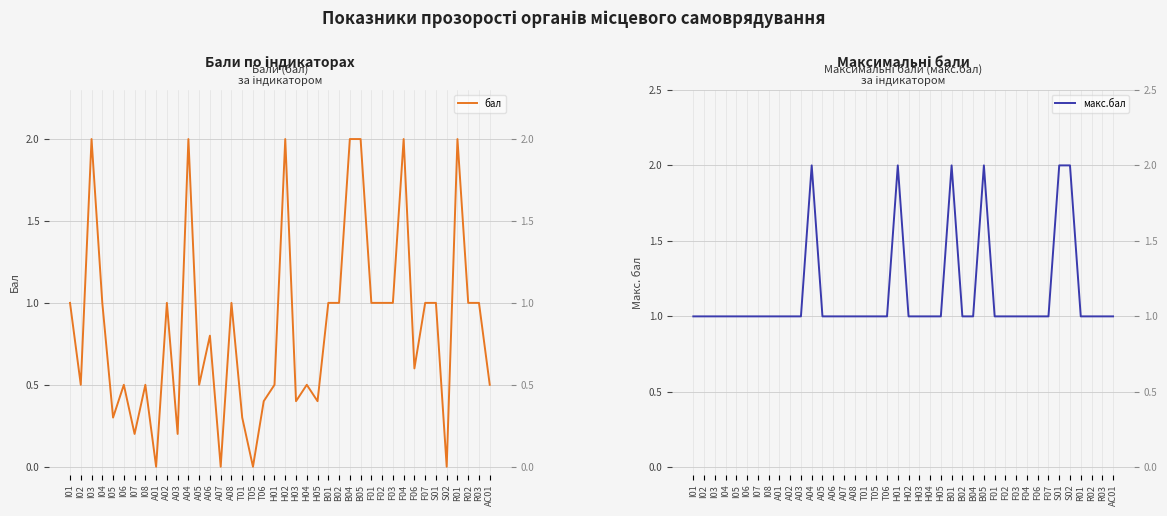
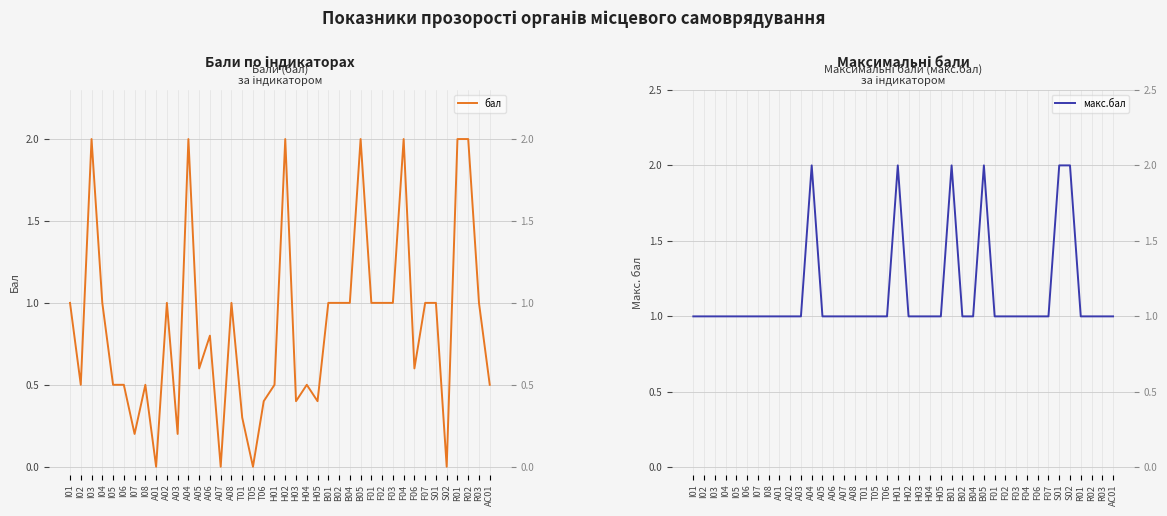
Бали (бал) за індикатором, I05: 0.3 -> 0.5
Бали (бал) за індикатором, A05: 0.5 -> 0.6
Бали (бал) за індикатором, B04: 2 -> 1
Бали (бал) за індикатором, R02: 1 -> 2
